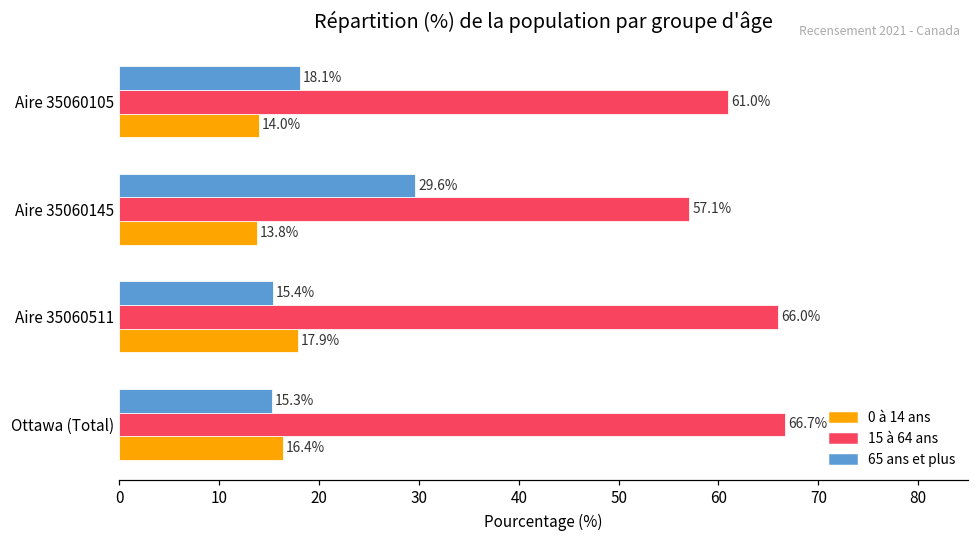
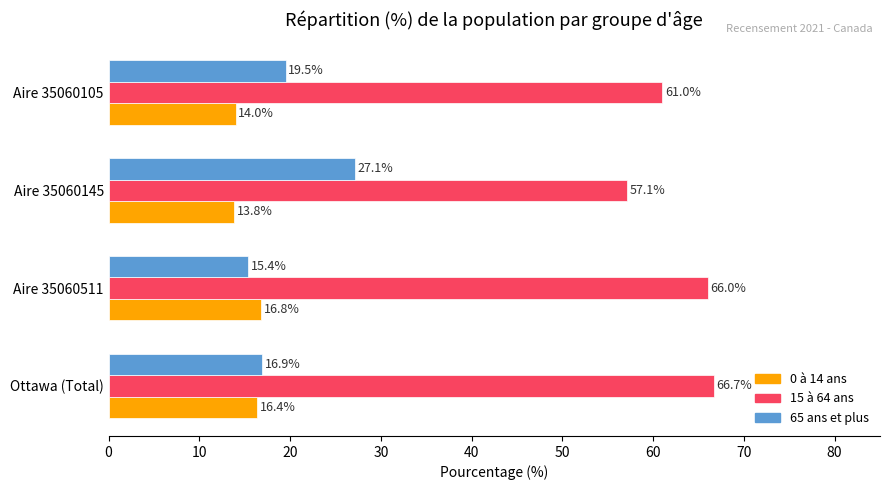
65 ans et plus, Aire 35060105: 18.1% -> 19.5%
65 ans et plus, Aire 35060145: 29.6% -> 27.1%
0 à 14 ans, Aire 35060511: 17.9% -> 16.8%
65 ans et plus, Ottawa (Total): 15.3% -> 16.9%
